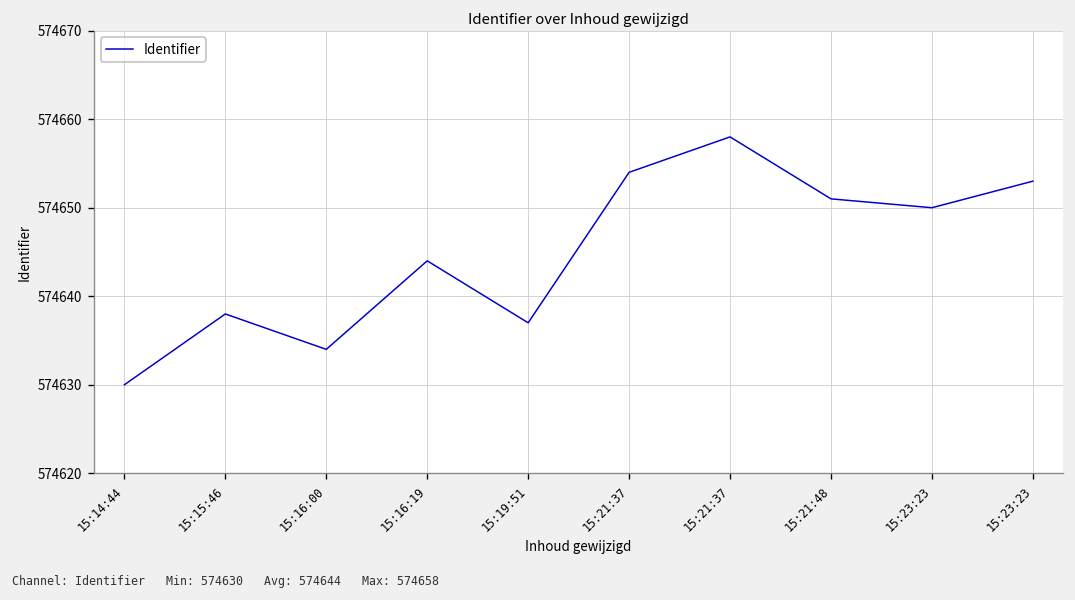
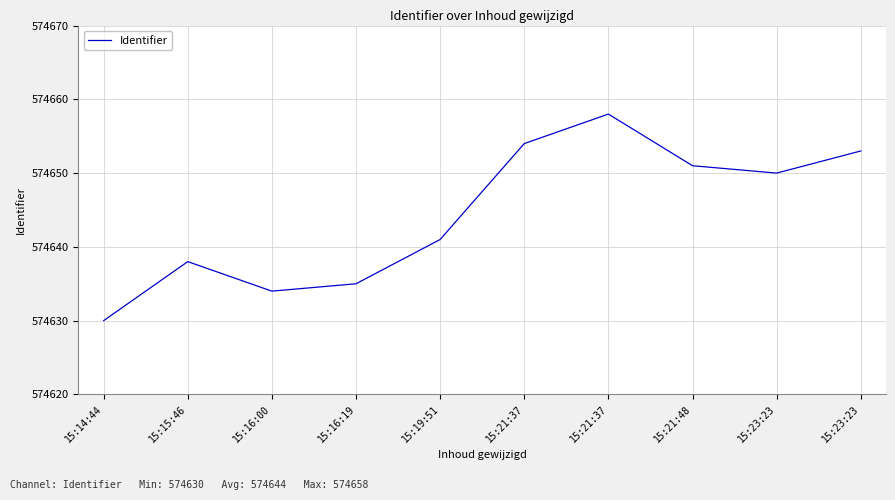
15:16:19: 574644 -> 574635
15:19:51: 574637 -> 574641
